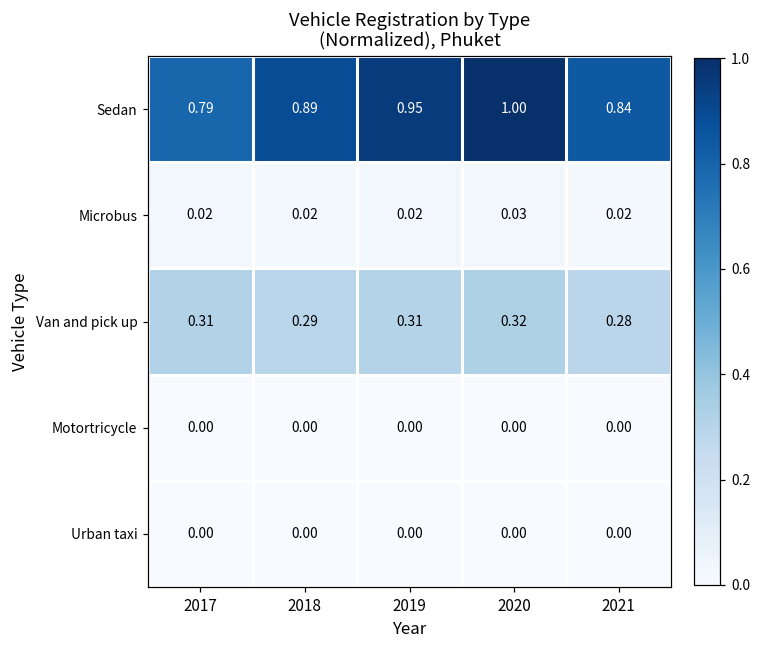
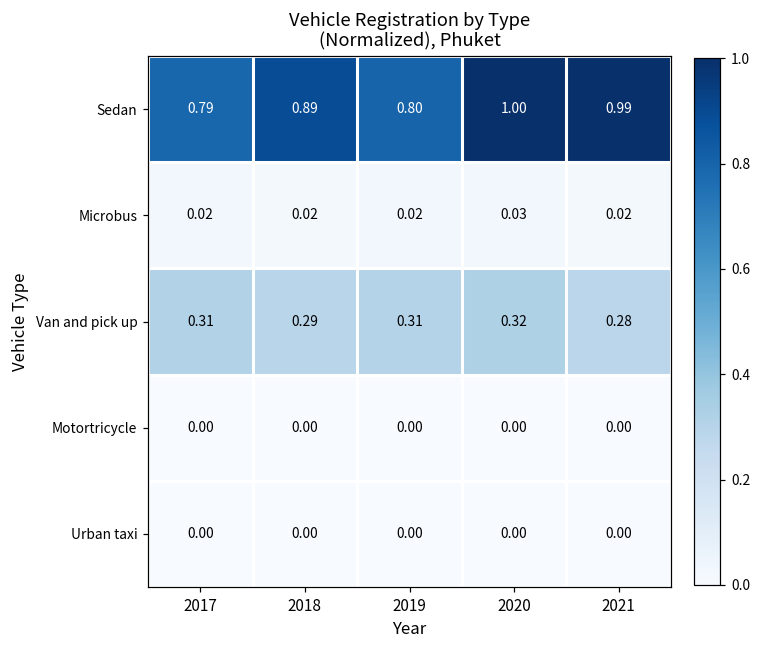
Sedan, 2019: 0.95 -> 0.80
Sedan, 2021: 0.84 -> 0.99
